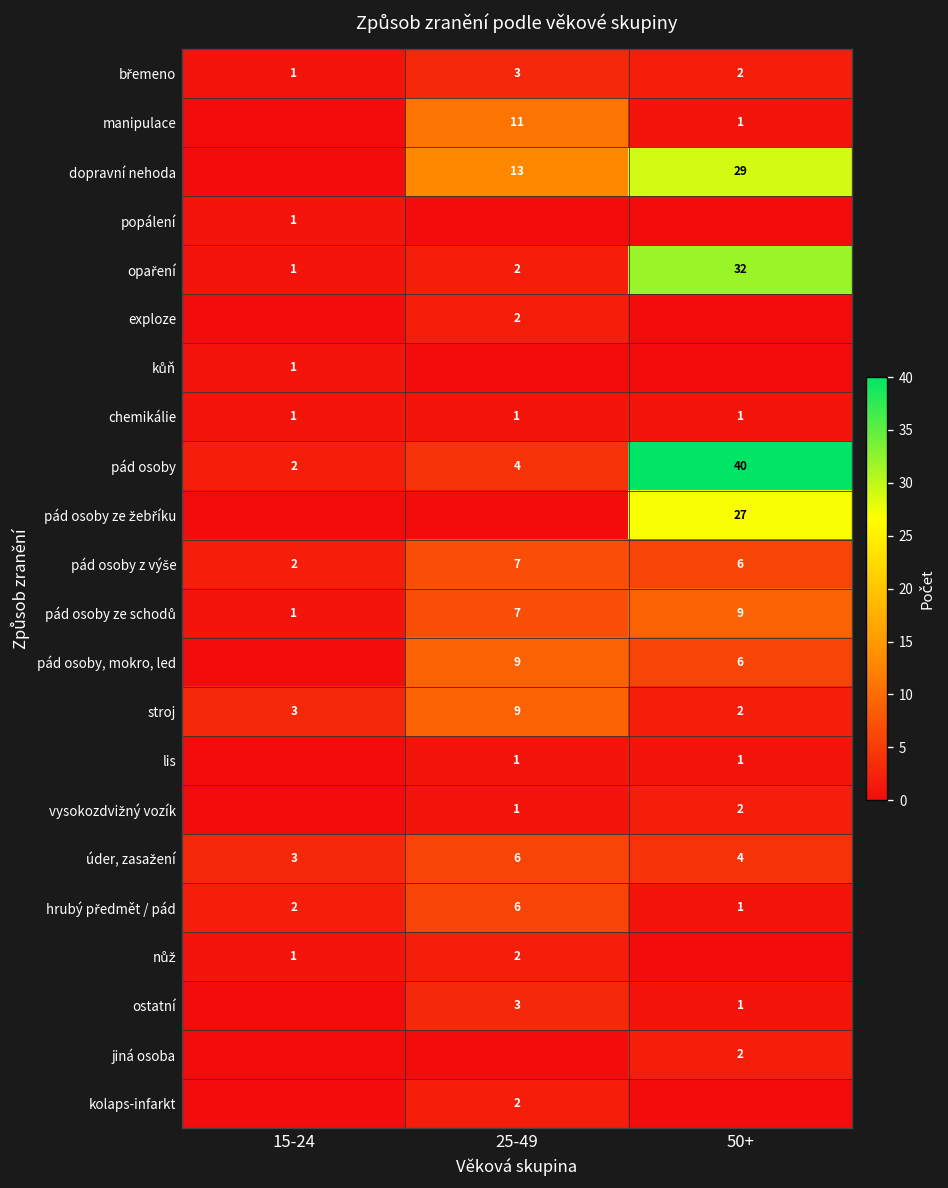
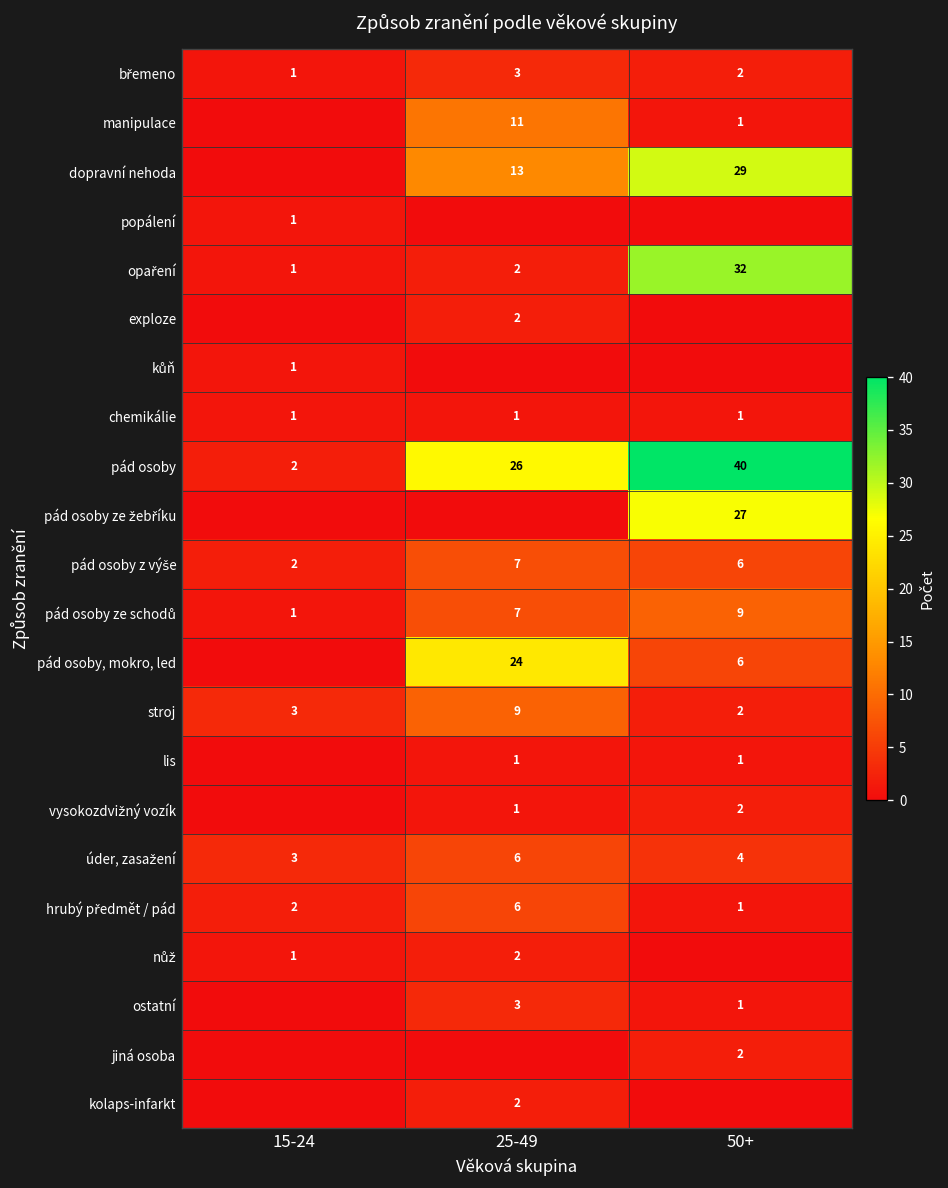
pád osoby, 25-49: 4 -> 26
pád osoby, mokro, led, 25-49: 9 -> 24
